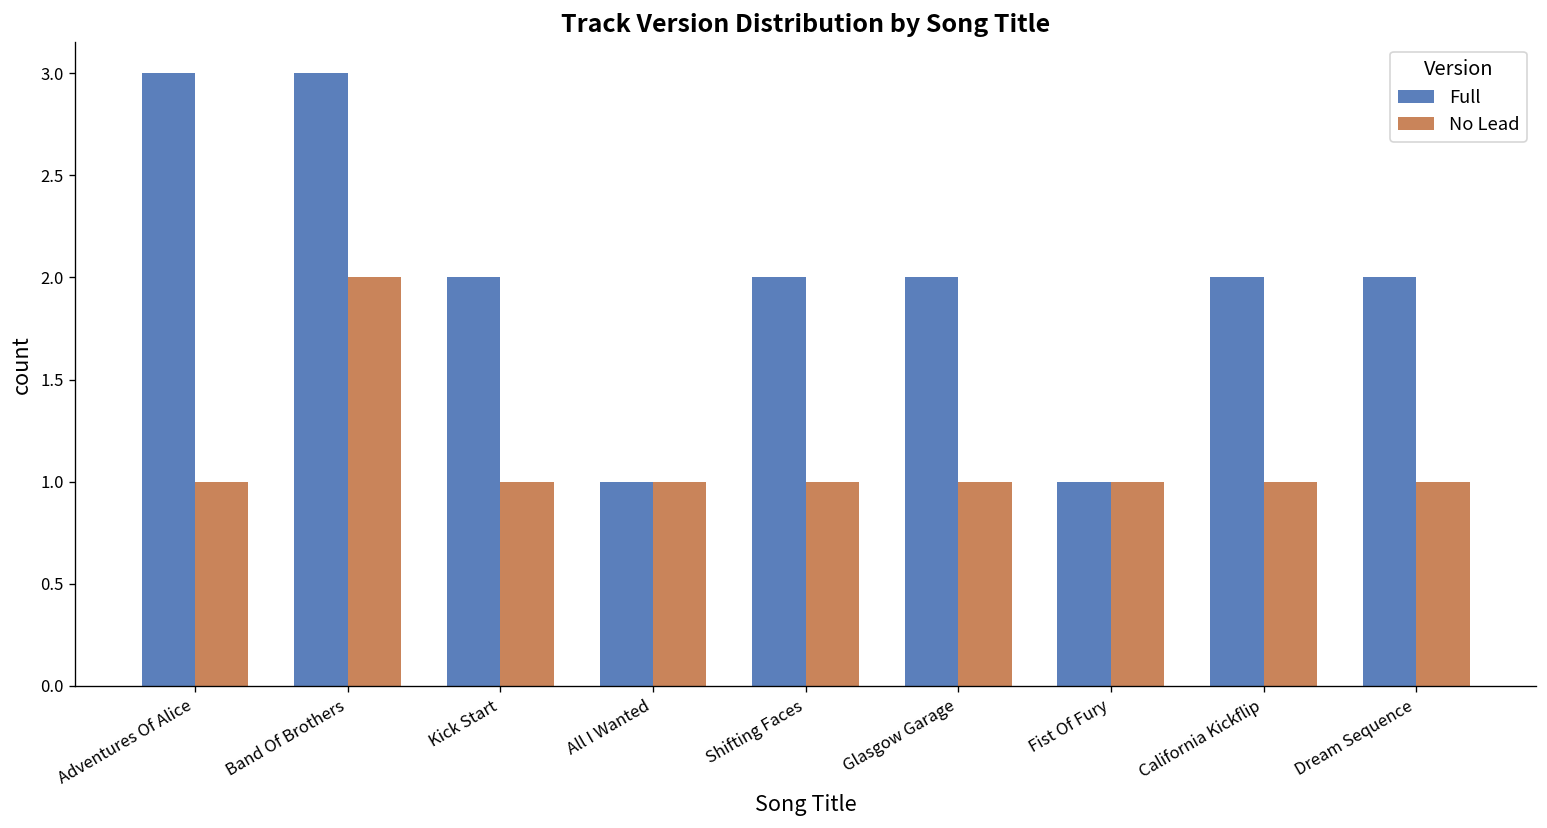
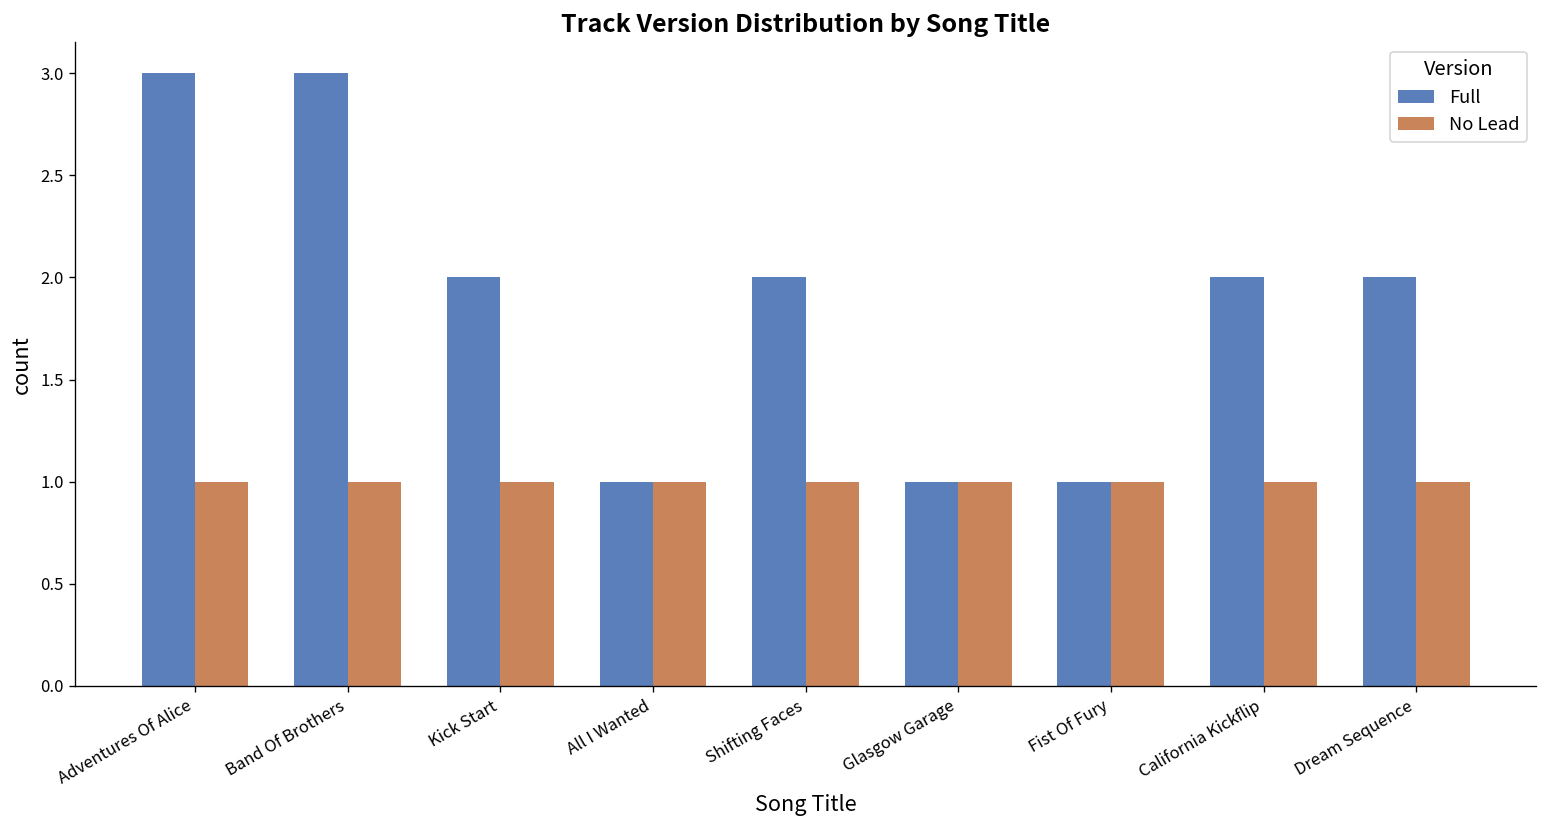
No Lead, Band Of Brothers: 2 -> 1
Full, Glasgow Garage: 2 -> 1
